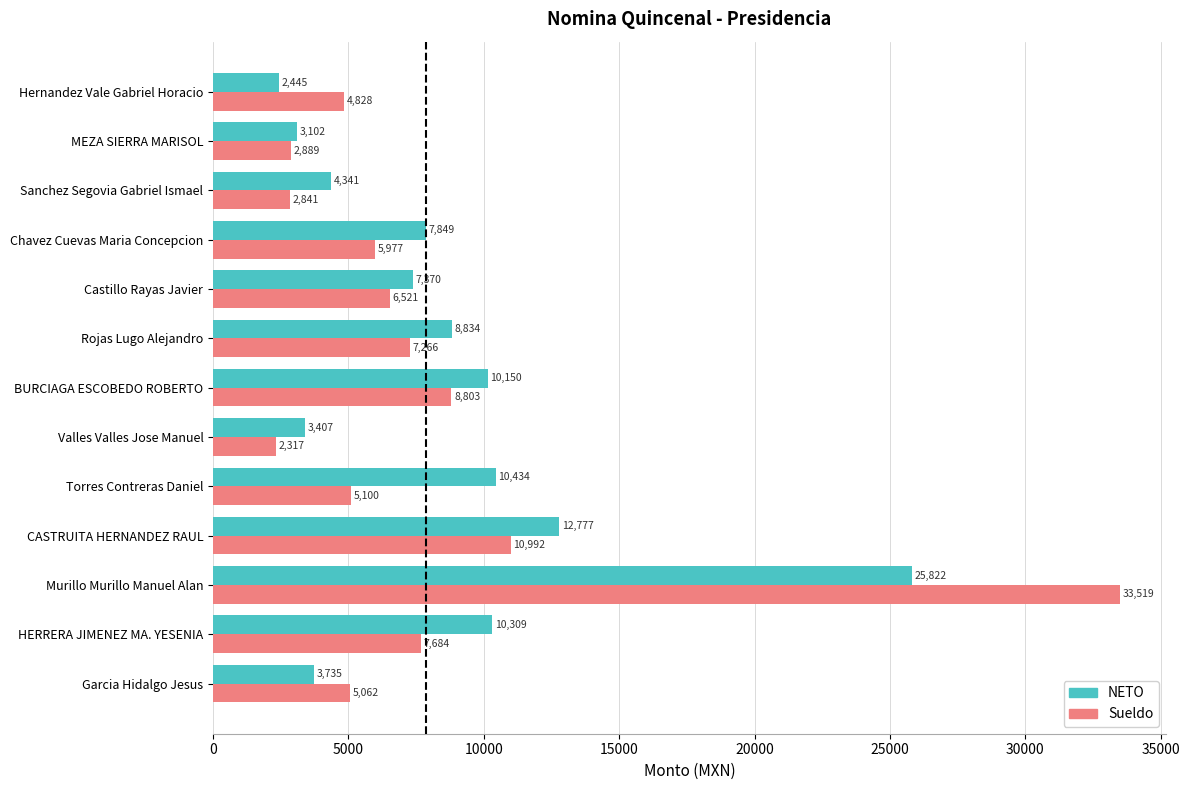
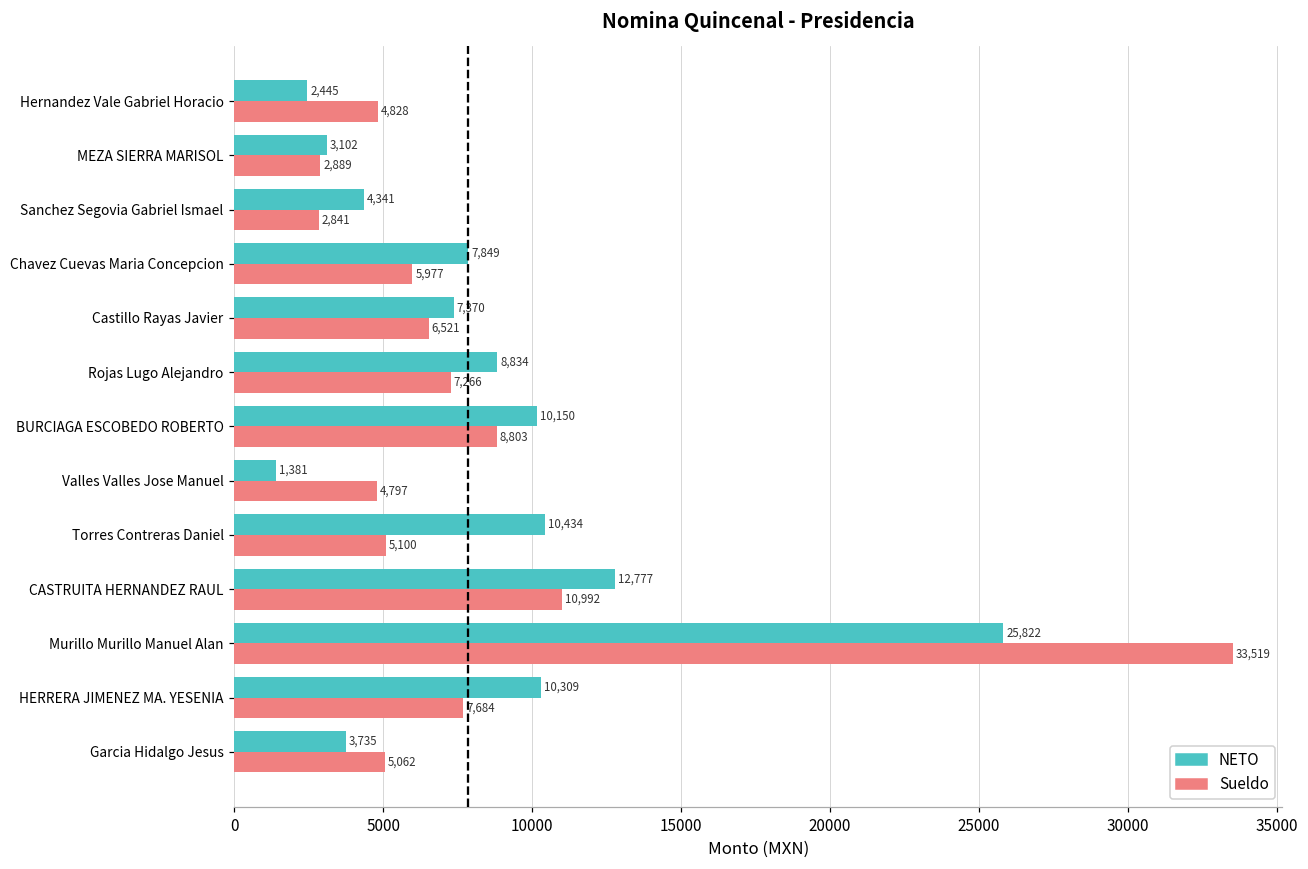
NETO, Valles Valles Jose Manuel: 3,407 -> 1,381
Sueldo, Valles Valles Jose Manuel: 2,317 -> 4,797
